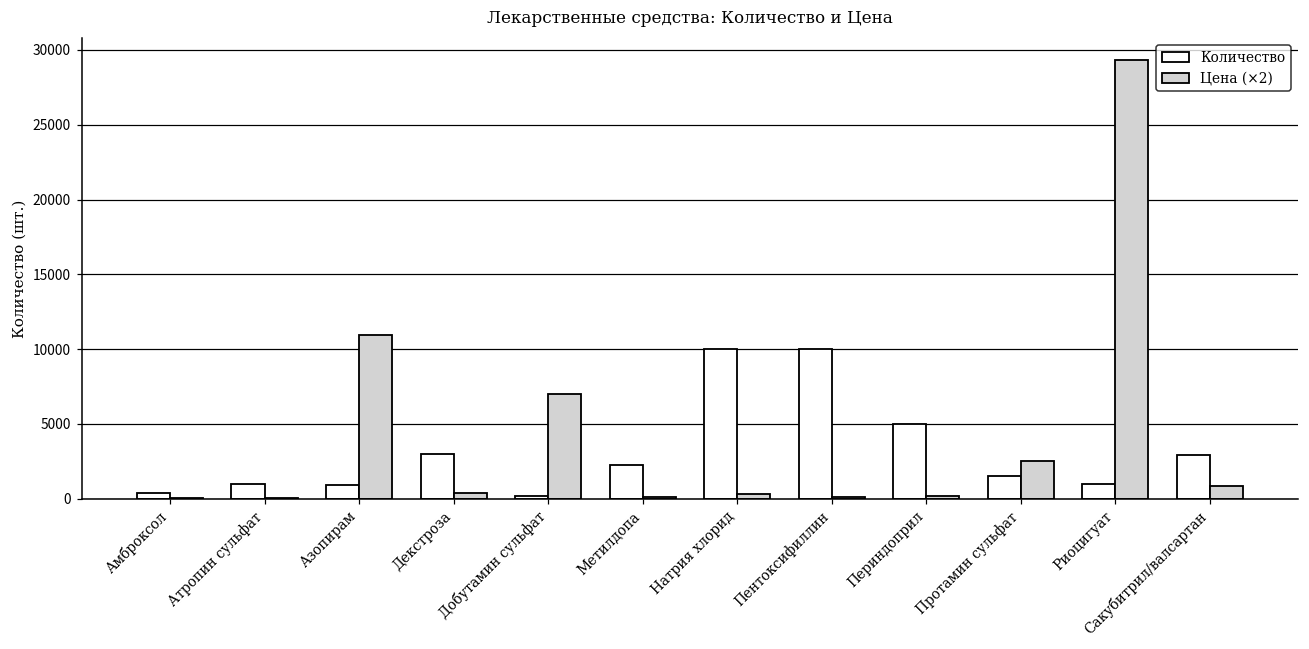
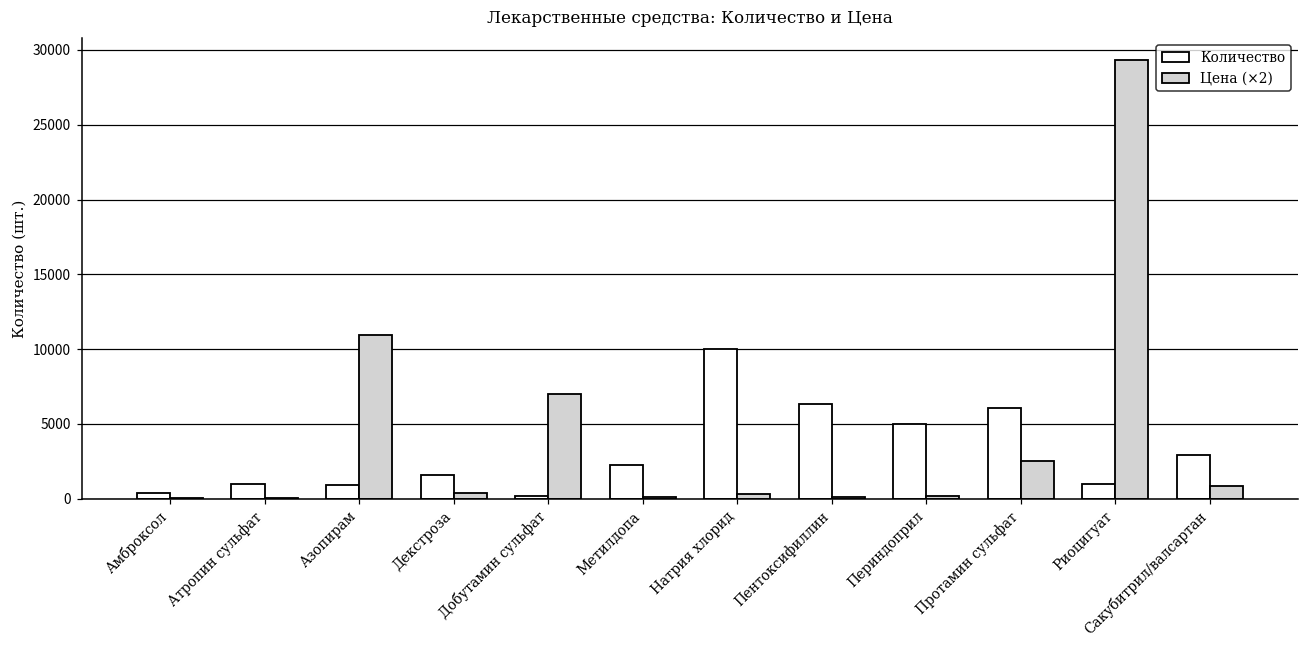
Количество, Декстроза: 3000 -> 1600
Количество, Пентоксифиллин: 10000 -> 6300
Количество, Протамин сульфат: 1500 -> 6000
